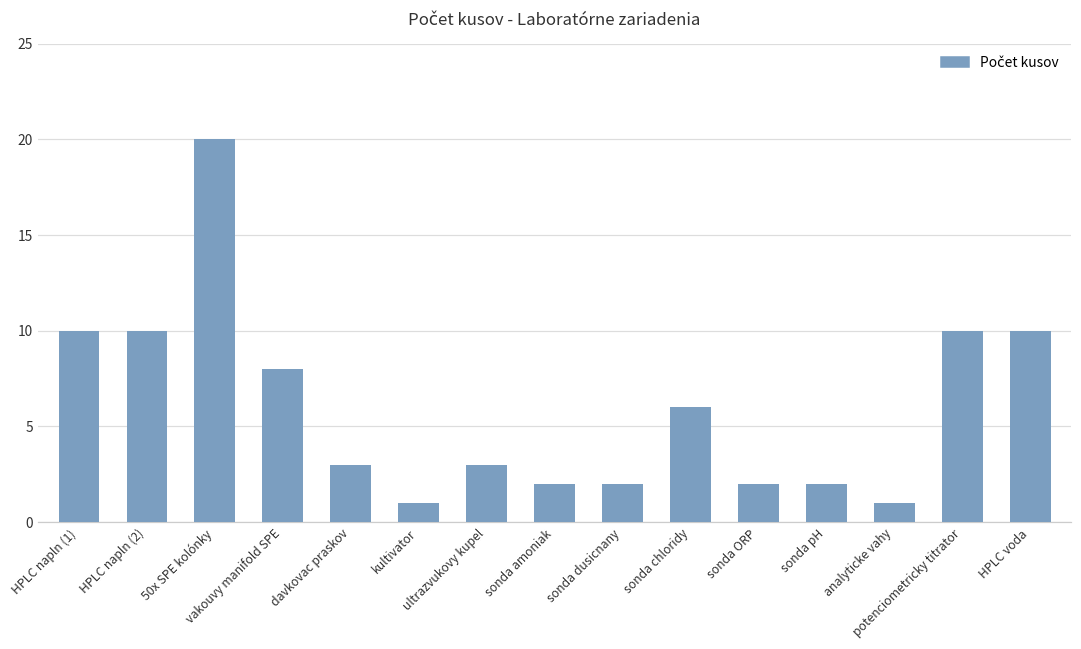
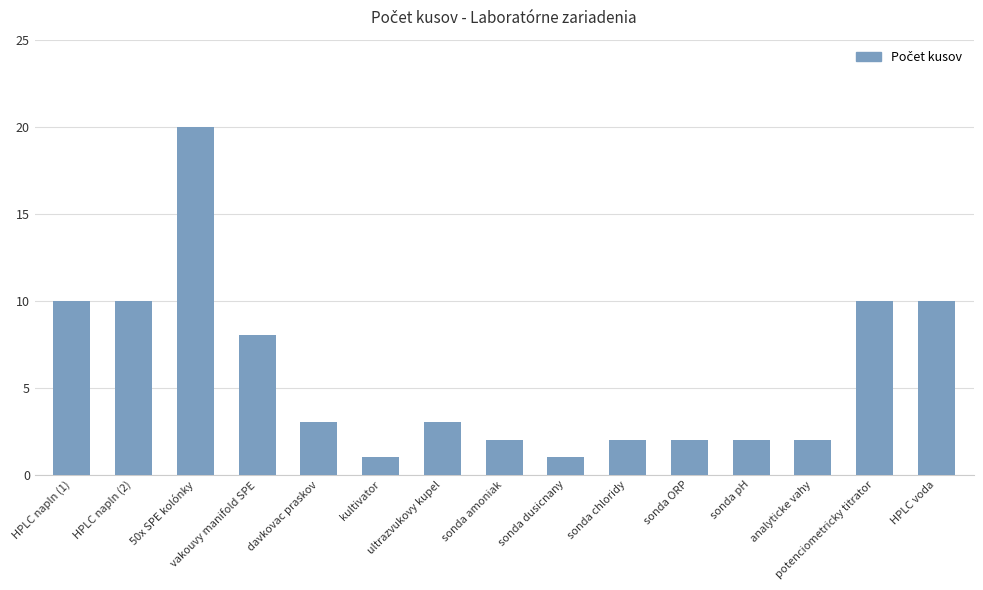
sonda dusicnany: 2 -> 1
sonda chloridy: 6 -> 2
analyticke vahy: 1 -> 2
